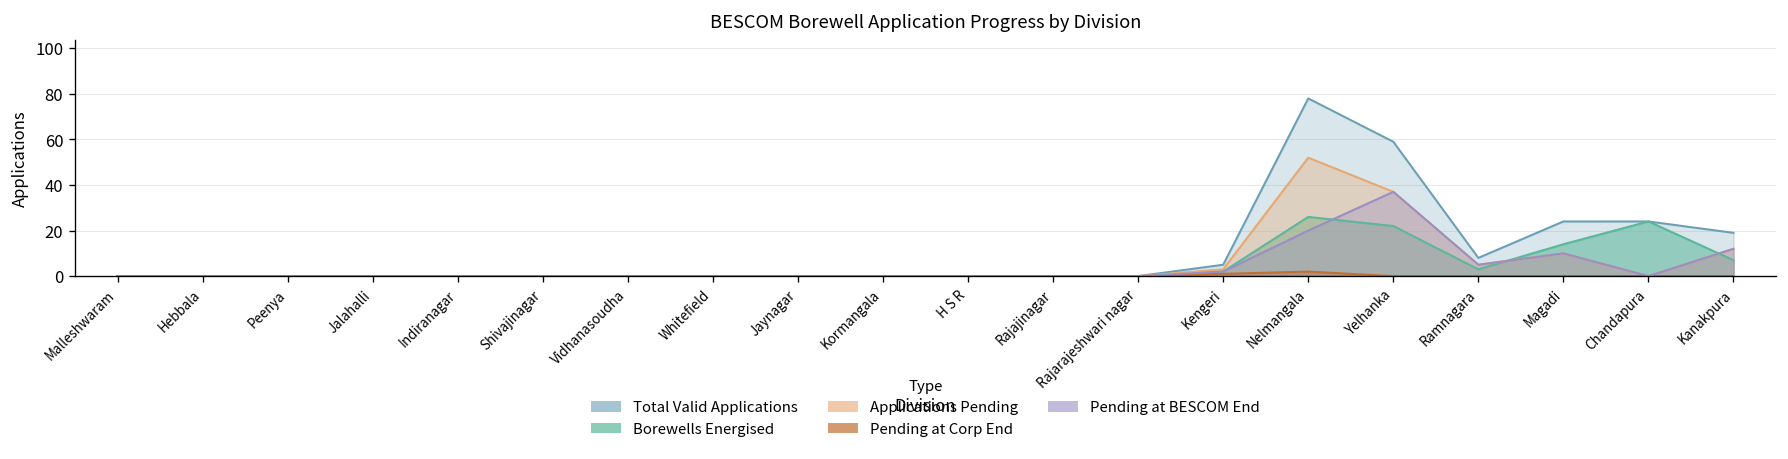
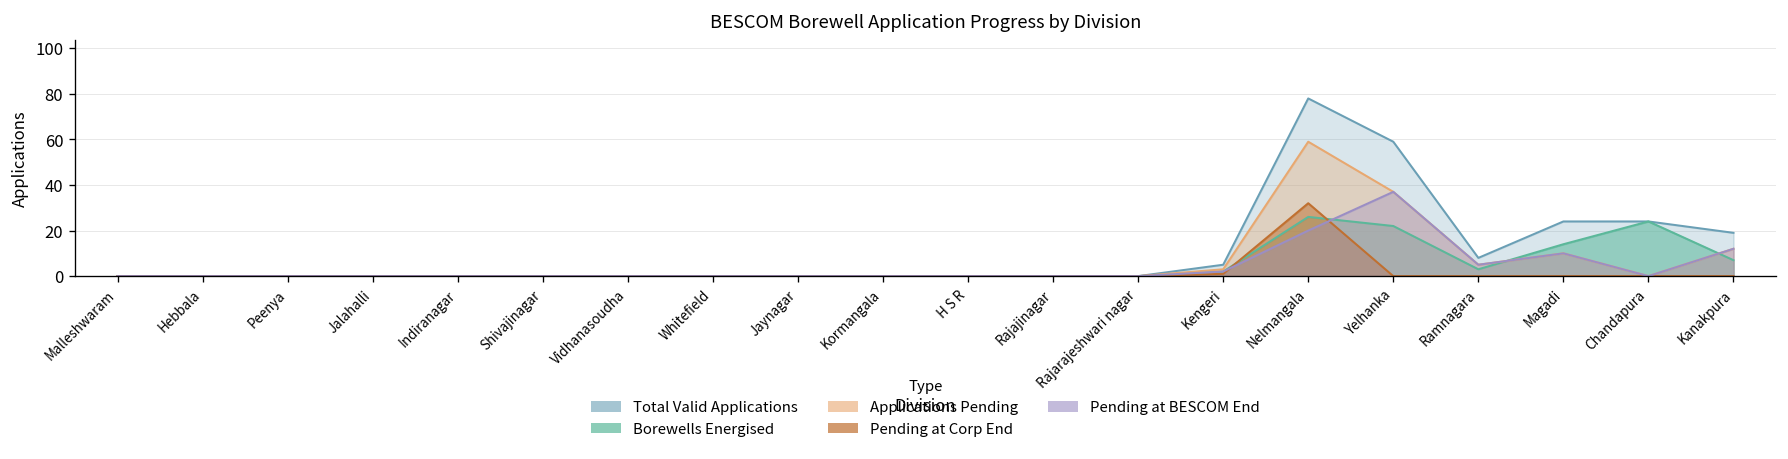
Applications Pending, Nelmangala: 52 -> 59
Pending at Corp End, Nelmangala: 2 -> 32
